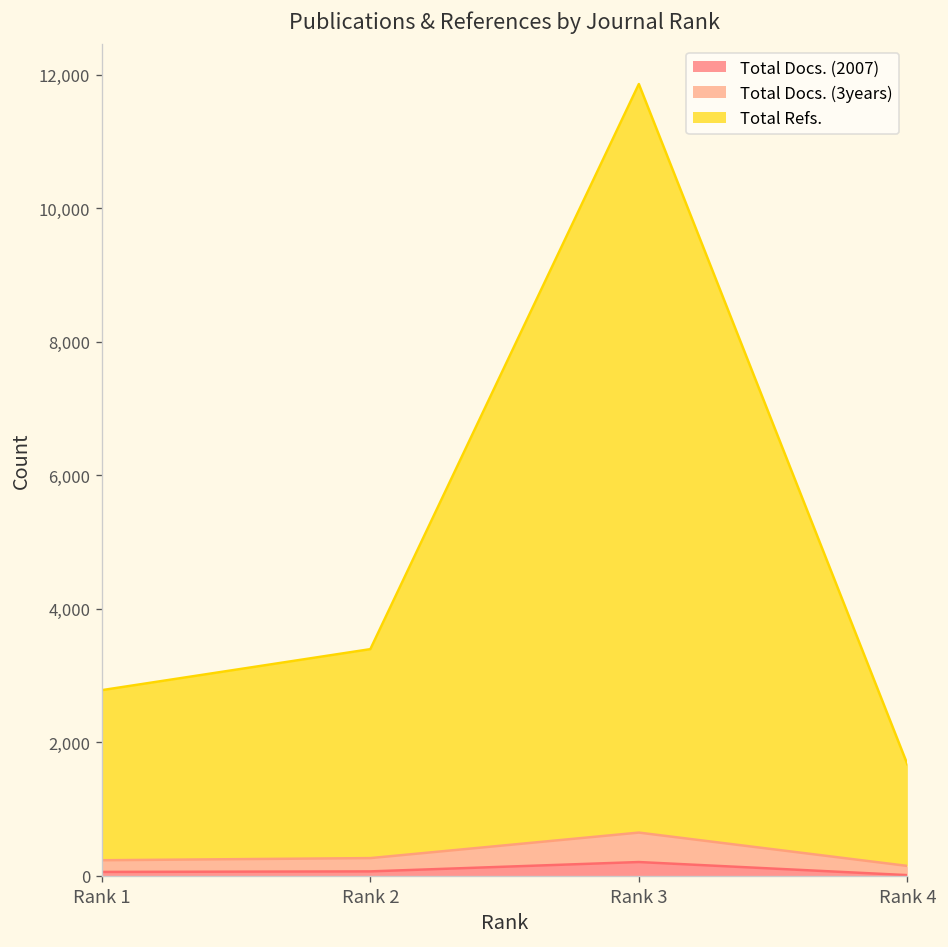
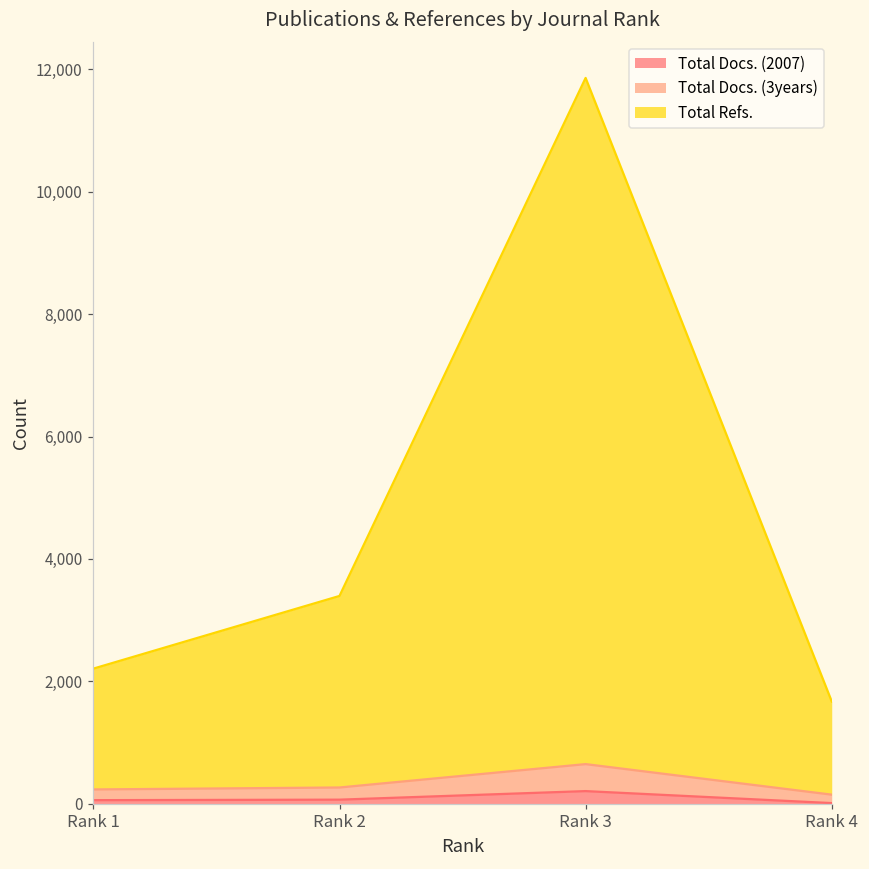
Total Refs., Rank 1: 2,500 -> 2,000
